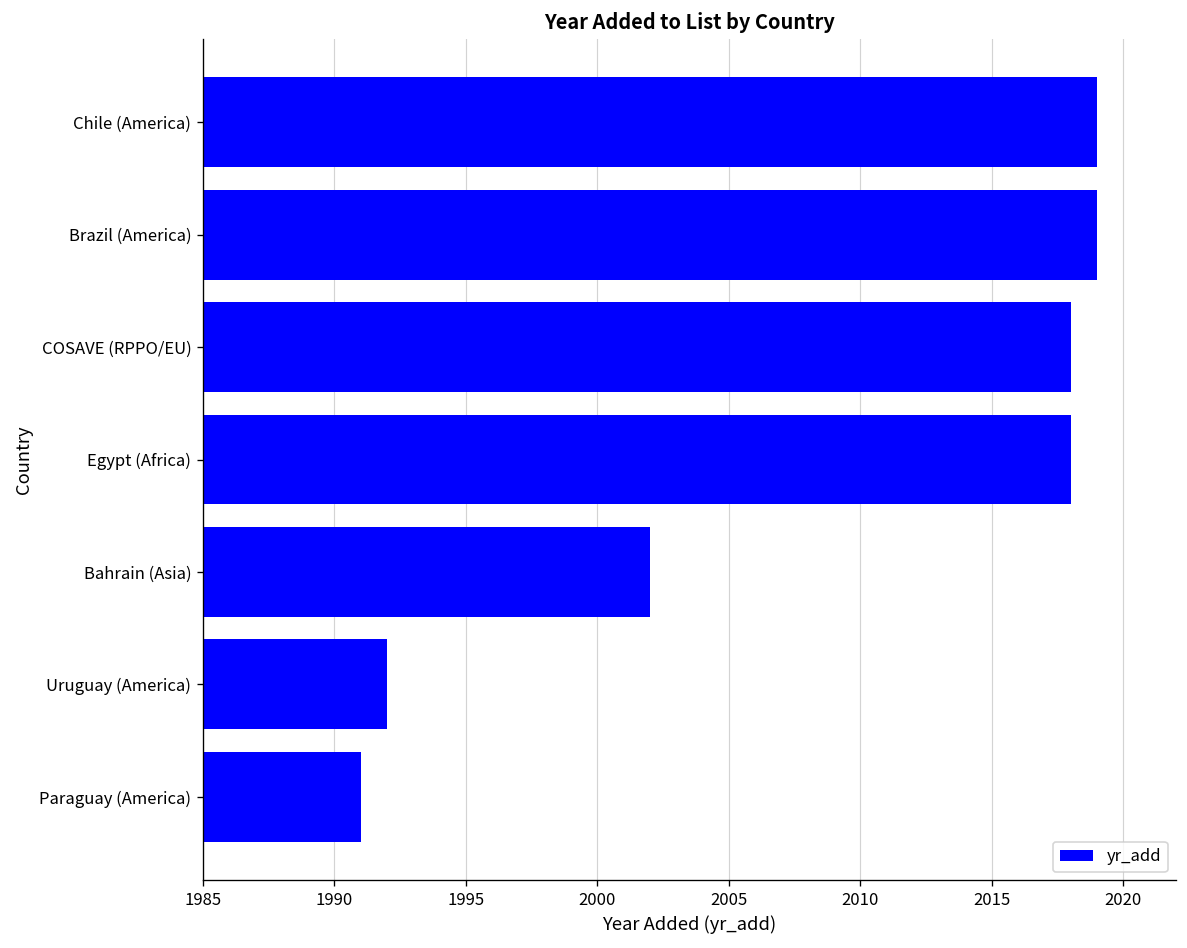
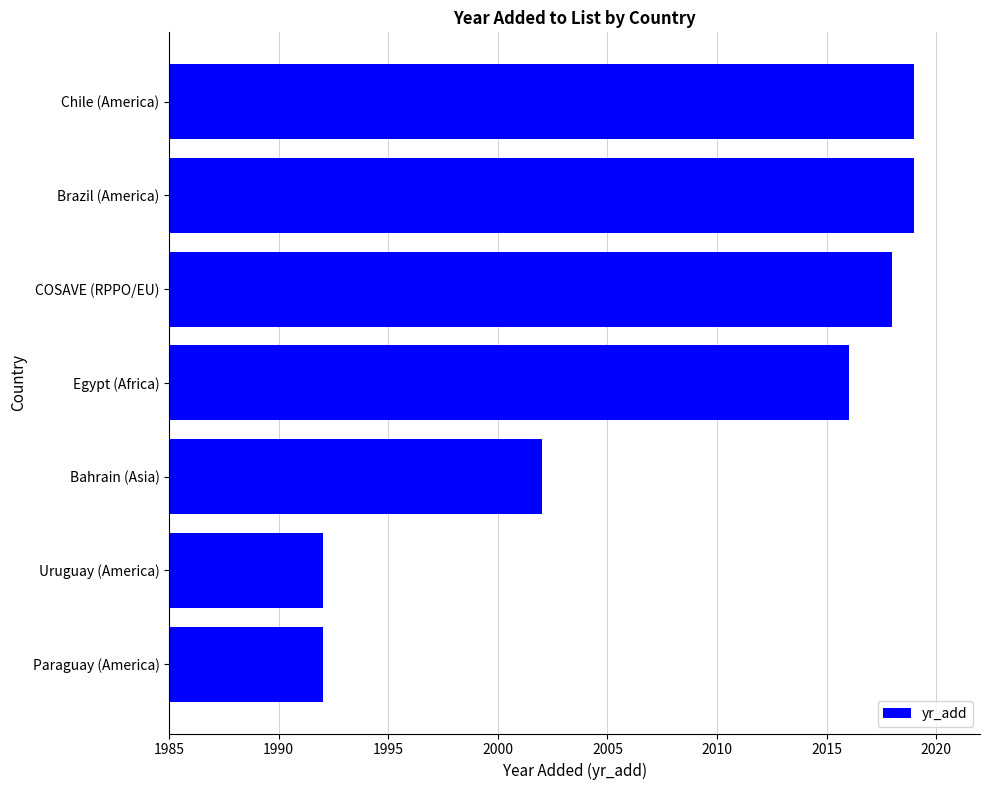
Egypt (Africa): 2018 -> 2016
Paraguay (America): 1991 -> 1992
